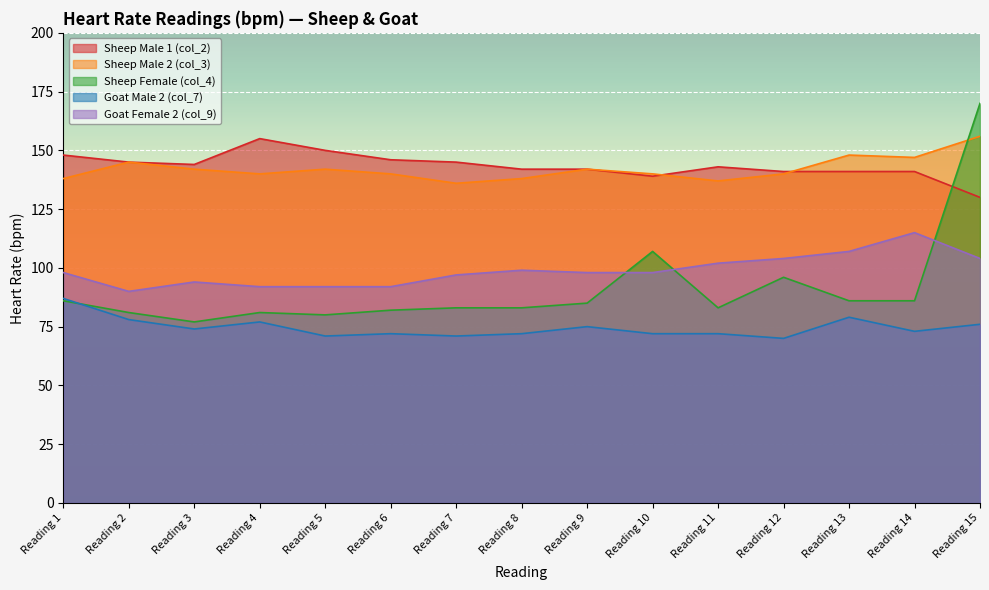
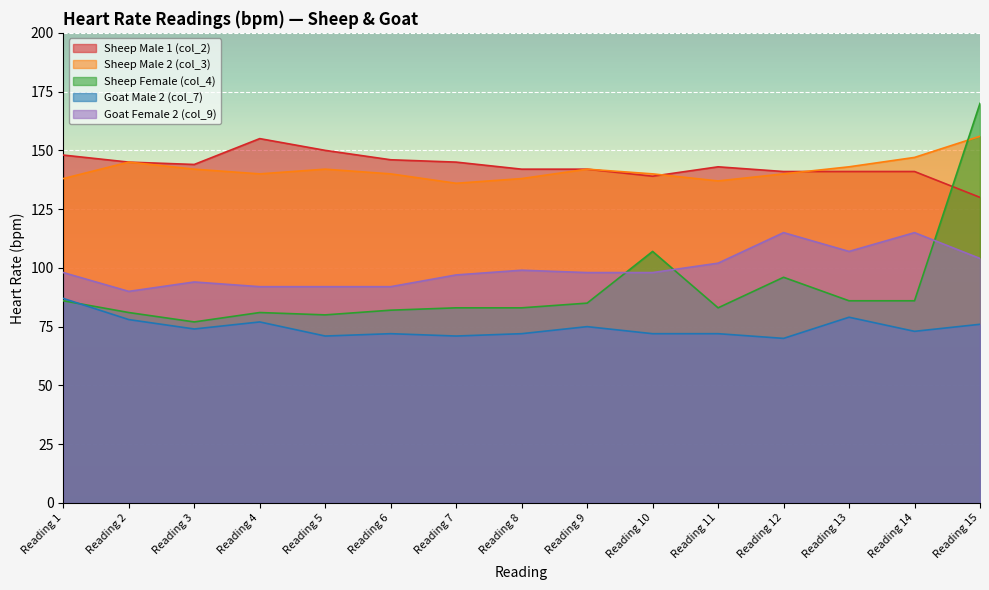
Goat Female 2 (col_9), Reading 12: 104 -> 115
Sheep Male 2 (col_3), Reading 13: 148 -> 143
